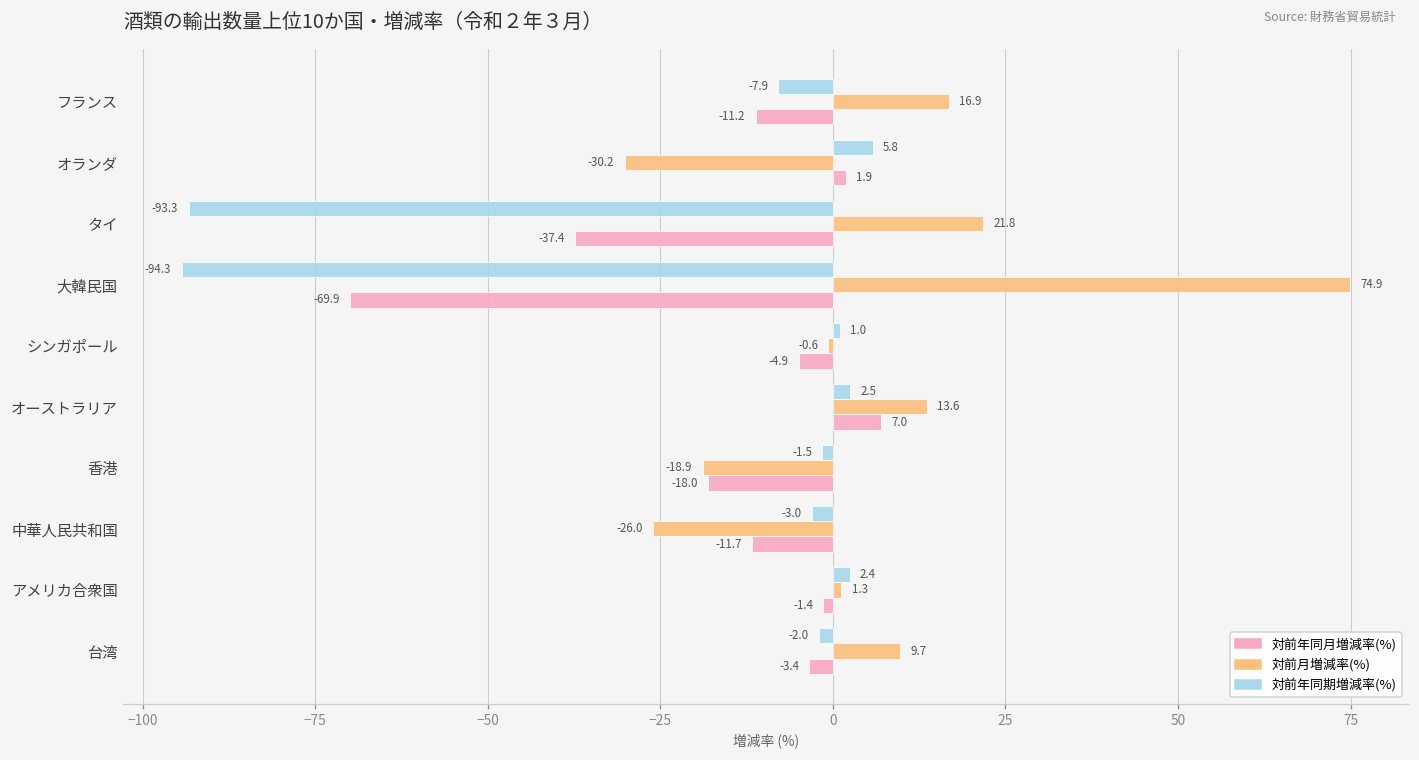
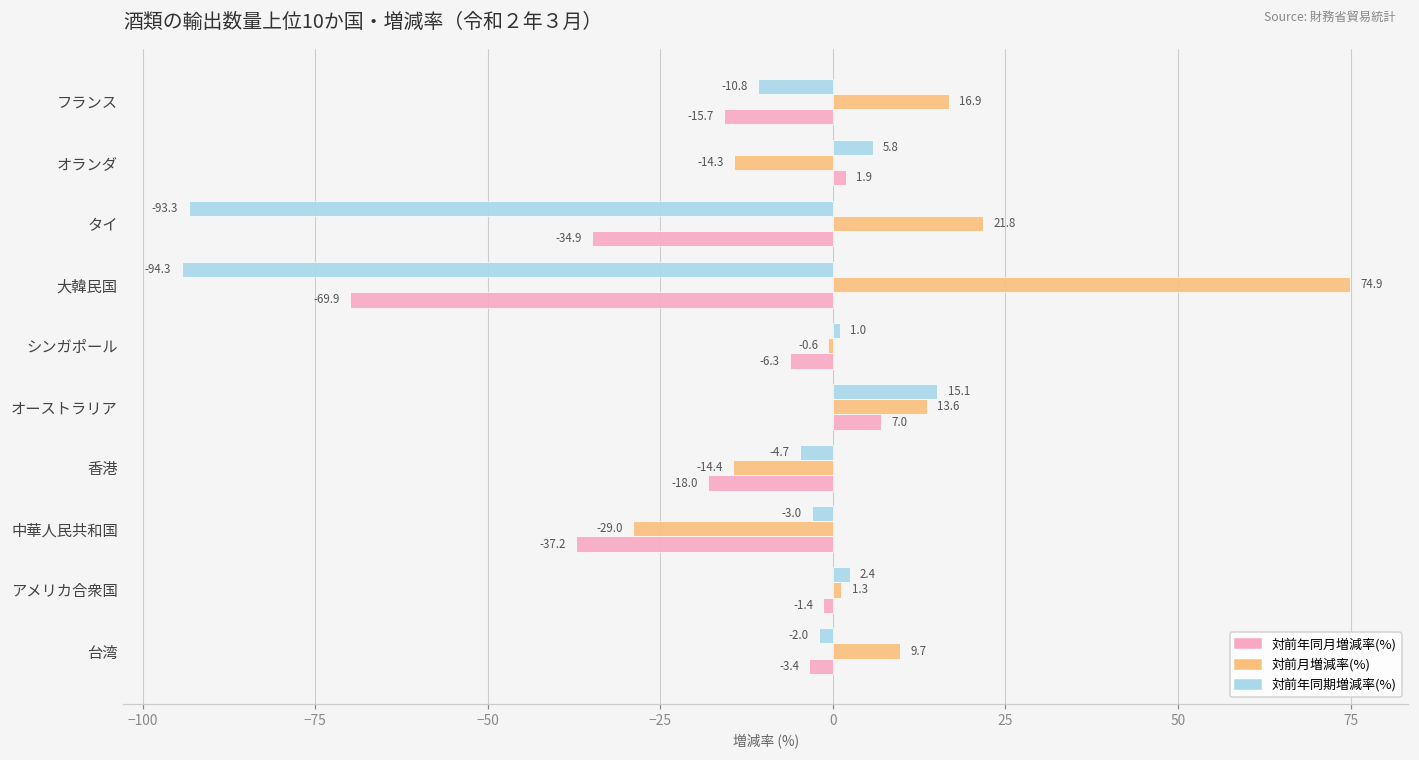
対前年同期増減率(%), フランス: -7.9 -> -10.8
対前年同月増減率(%), フランス: -11.2 -> -15.7
対前月増減率(%), オランダ: -30.2 -> -14.3
対前年同月増減率(%), タイ: -37.4 -> -34.9
対前年同月増減率(%), シンガポール: -4.9 -> -6.3
対前年同期増減率(%), オーストラリア: 2.5 -> 15.1
対前年同期増減率(%), 香港: -1.5 -> -4.7
対前月増減率(%), 香港: -18.9 -> -14.4
対前月増減率(%), 中華人民共和国: -26.0 -> -29.0
対前年同月増減率(%), 中華人民共和国: -11.7 -> -37.2
